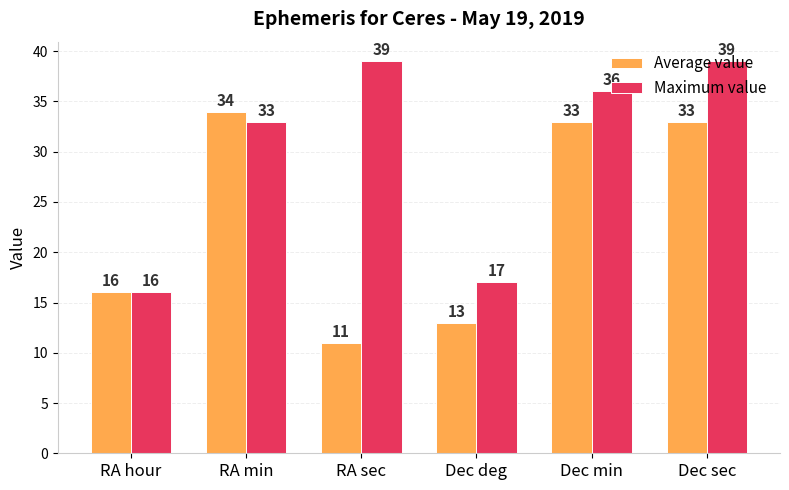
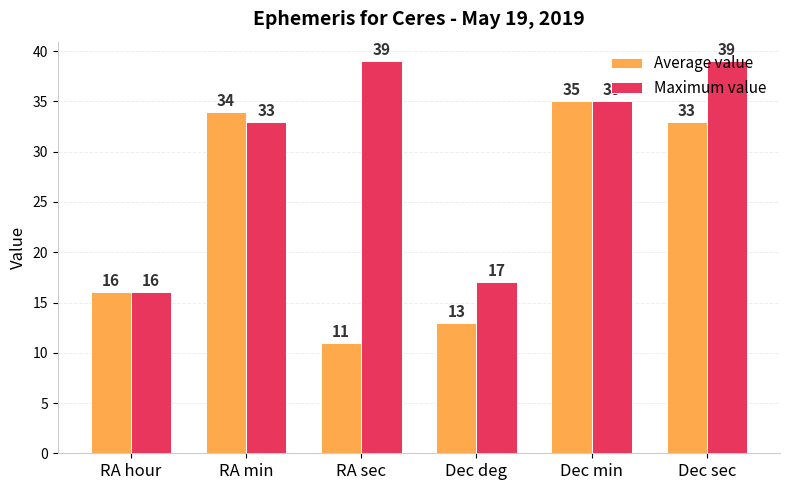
Average value, Dec min: 33 -> 35
Maximum value, Dec min: 36 -> 35
